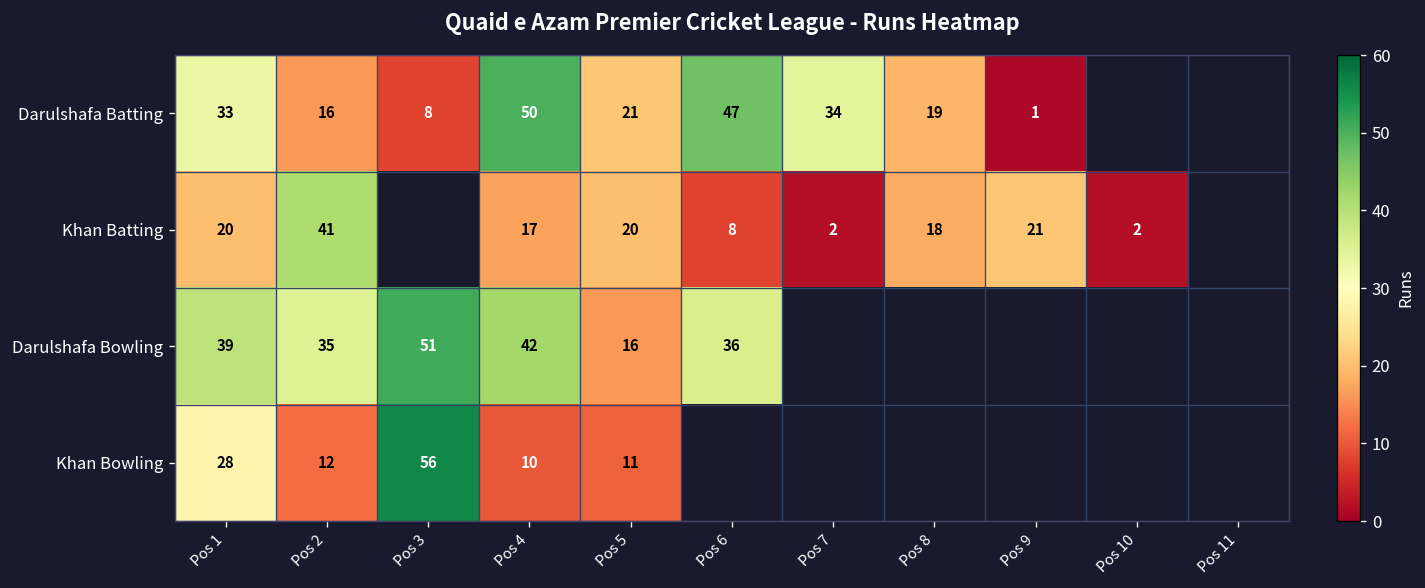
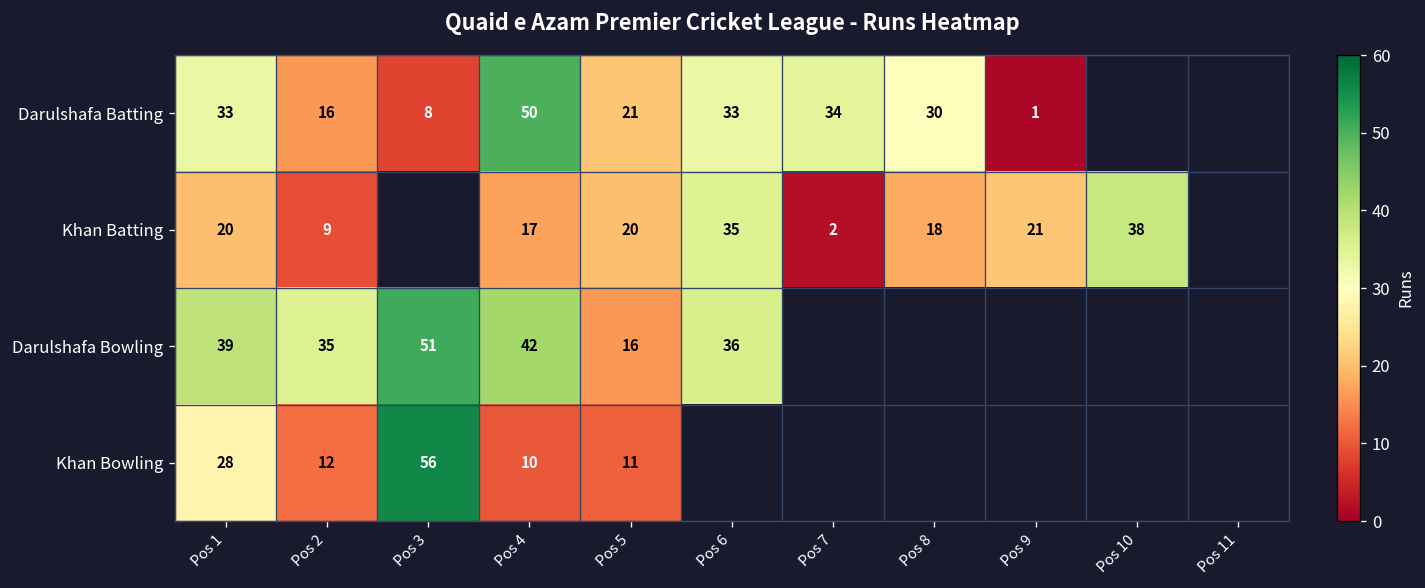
Darulshafa Batting, Pos 6: 47 -> 33
Darulshafa Batting, Pos 8: 19 -> 30
Khan Batting, Pos 2: 41 -> 9
Khan Batting, Pos 6: 8 -> 35
Khan Batting, Pos 10: 2 -> 38
